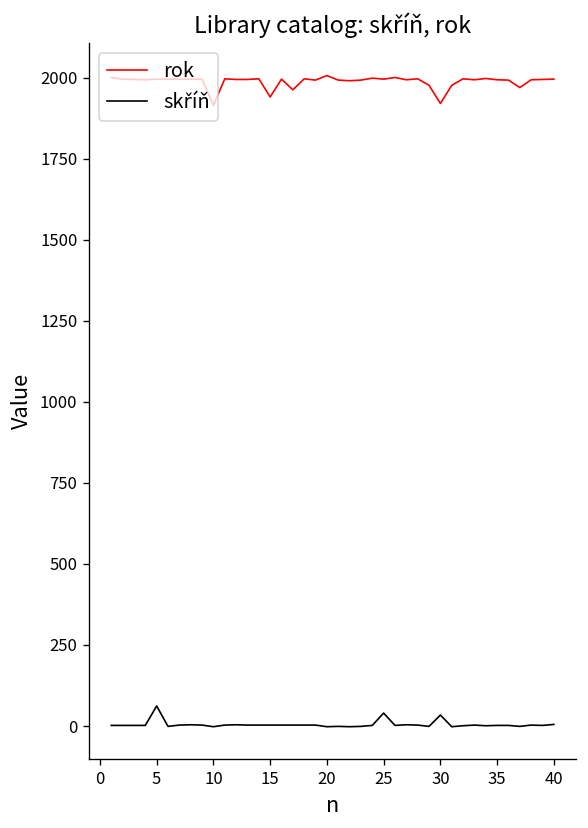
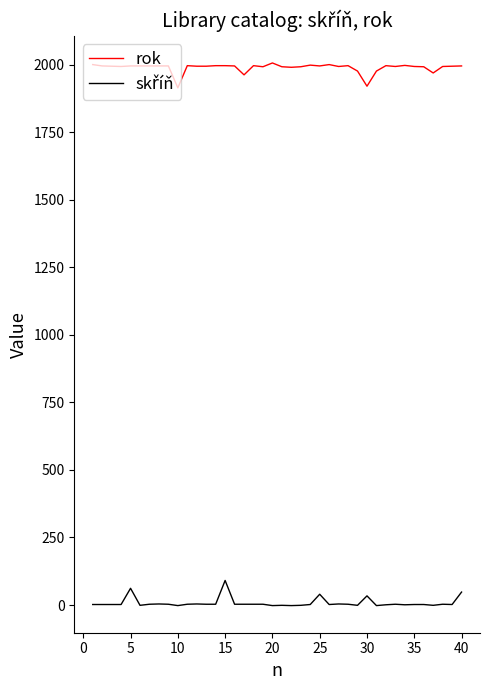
rok, 15: 1940 -> 2000
skříň, 15: 0 -> 90
skříň, 40: 10 -> 50
